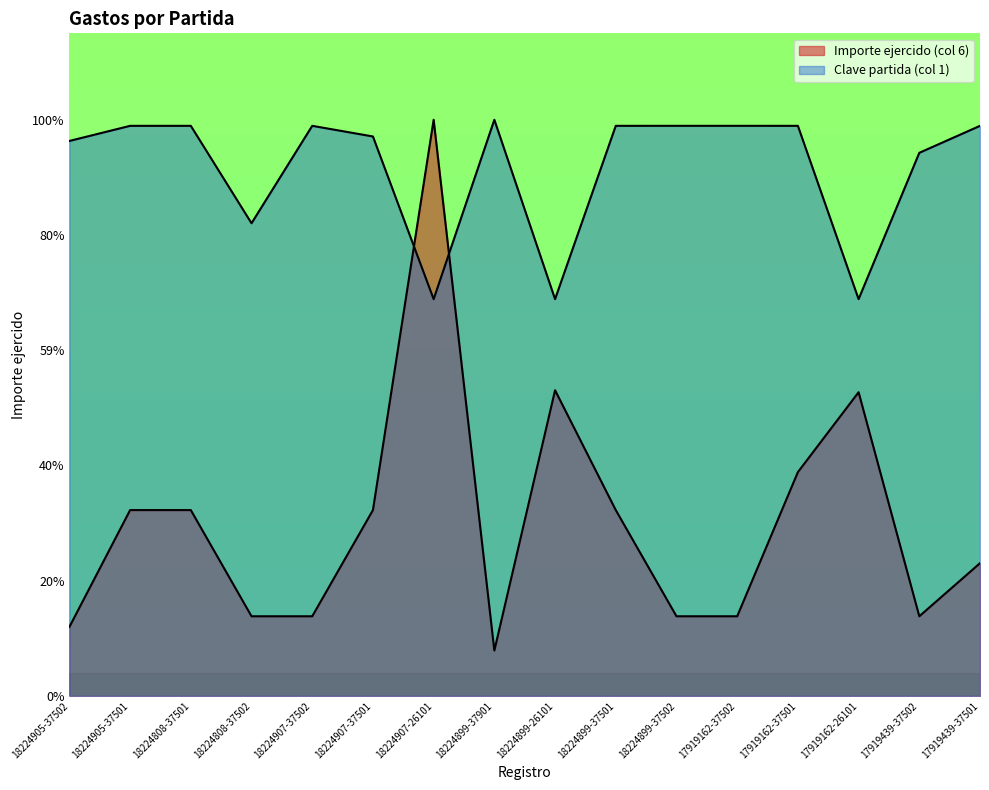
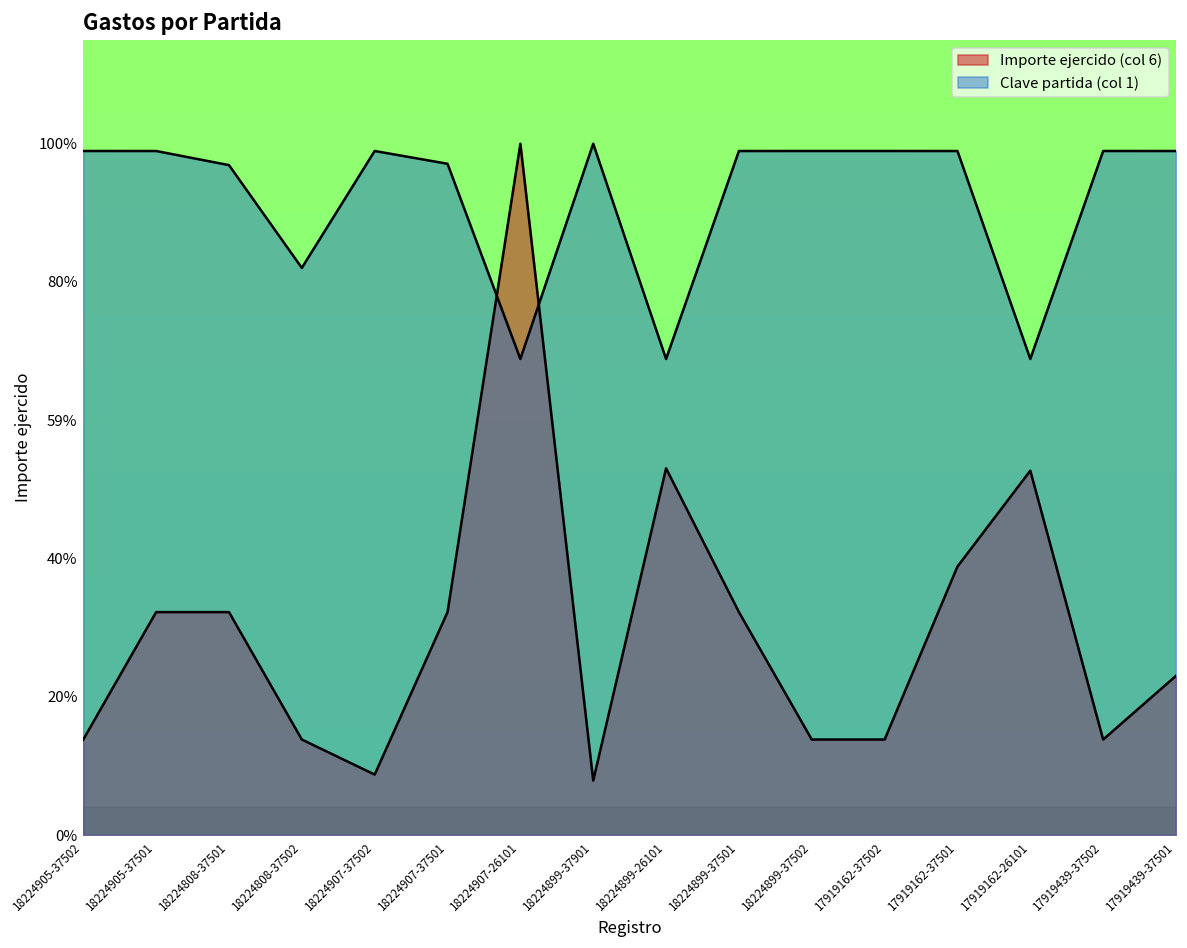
Importe ejercido (col 6), 18224905-37502: 12% -> 14%
Clave partida (col 1), 18224905-37502: 96% -> 99%
Clave partida (col 1), 18224808-37501: 99% -> 97%
Importe ejercido (col 6), 18224907-37502: 14% -> 9%
Clave partida (col 1), 17919439-37502: 94% -> 99%
